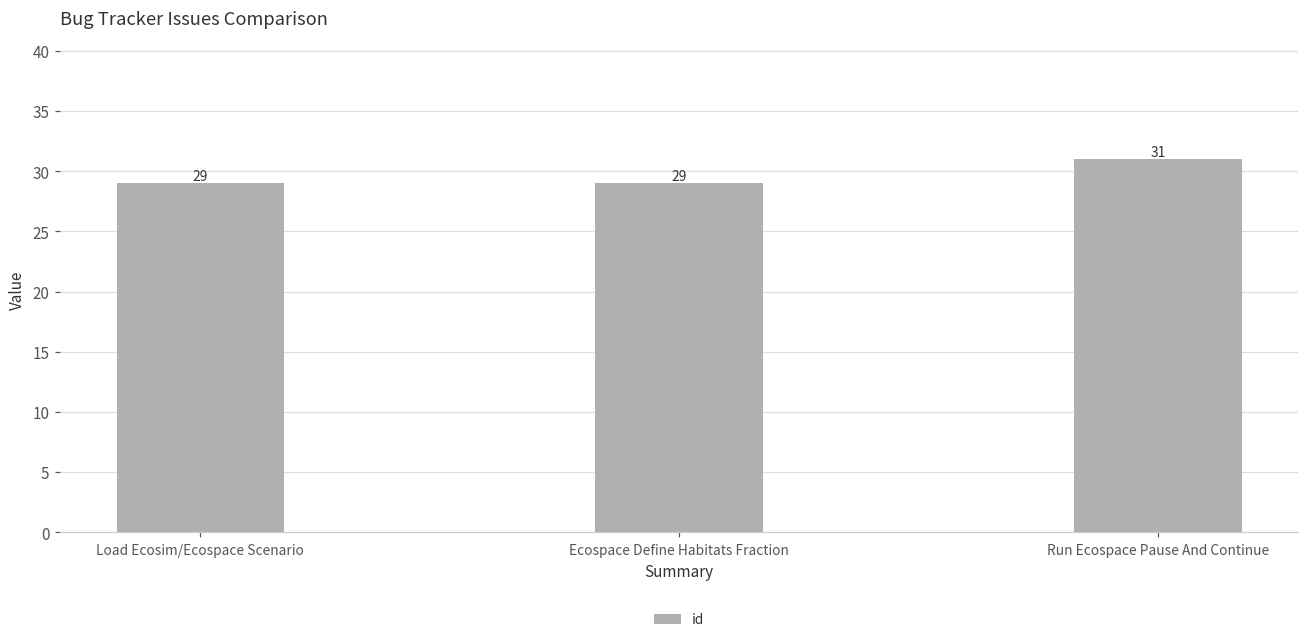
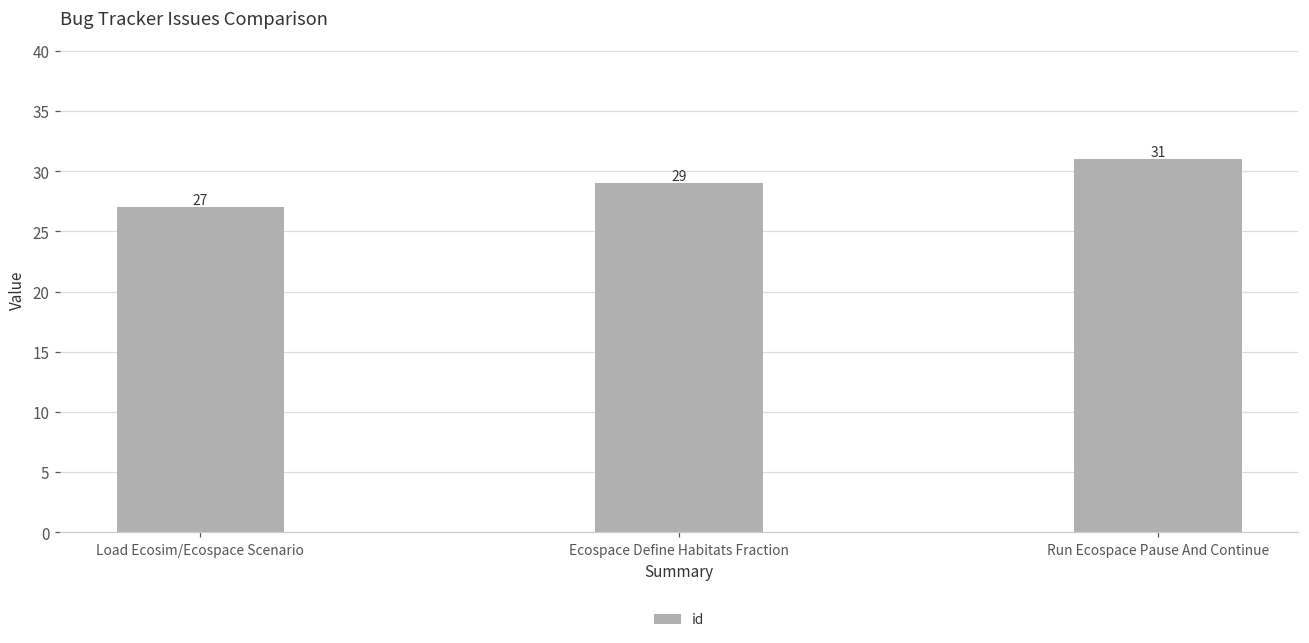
Load Ecosim/Ecospace Scenario: 29 -> 27
